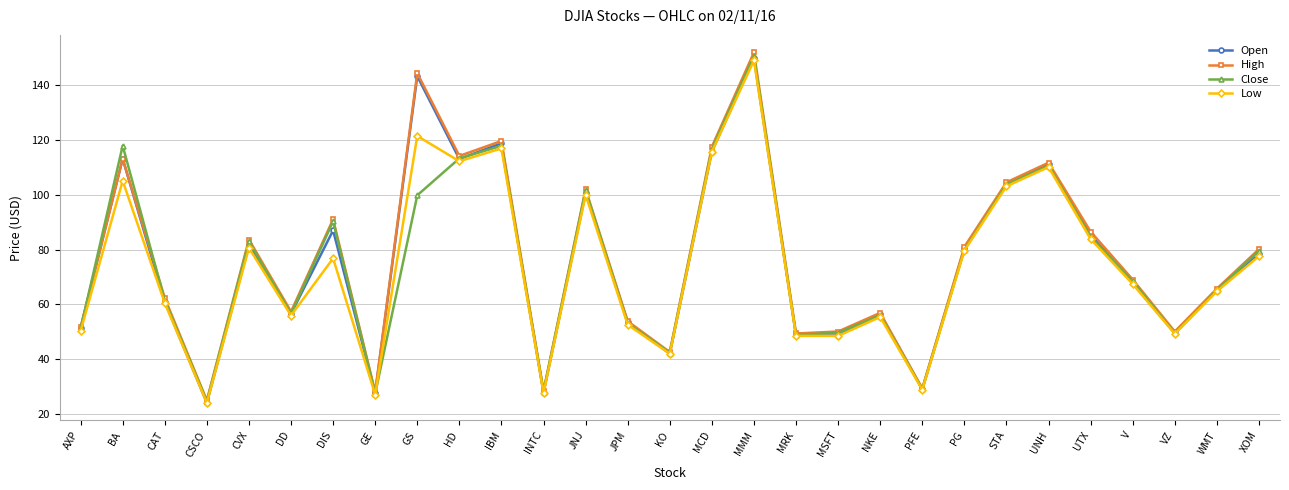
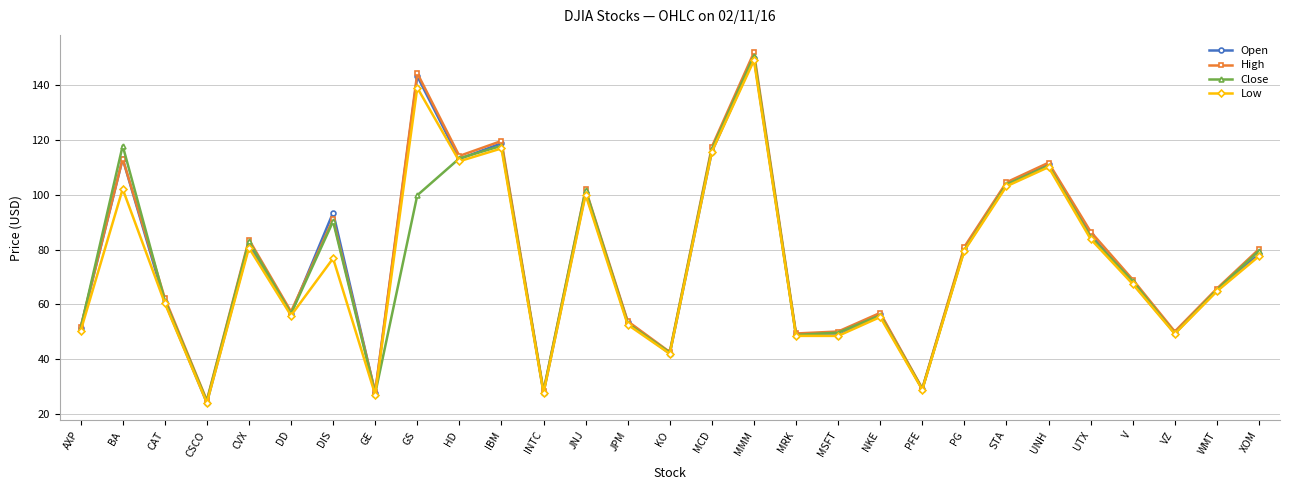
Low, BA: 105 -> 102
Open, DIS: 87 -> 94
Low, GS: 121 -> 139
